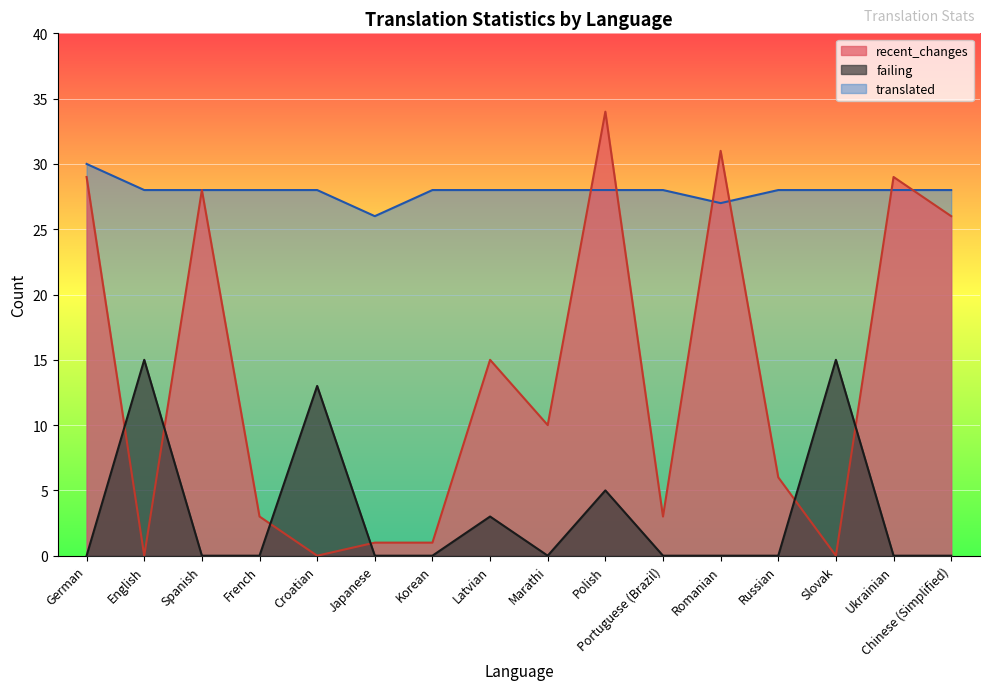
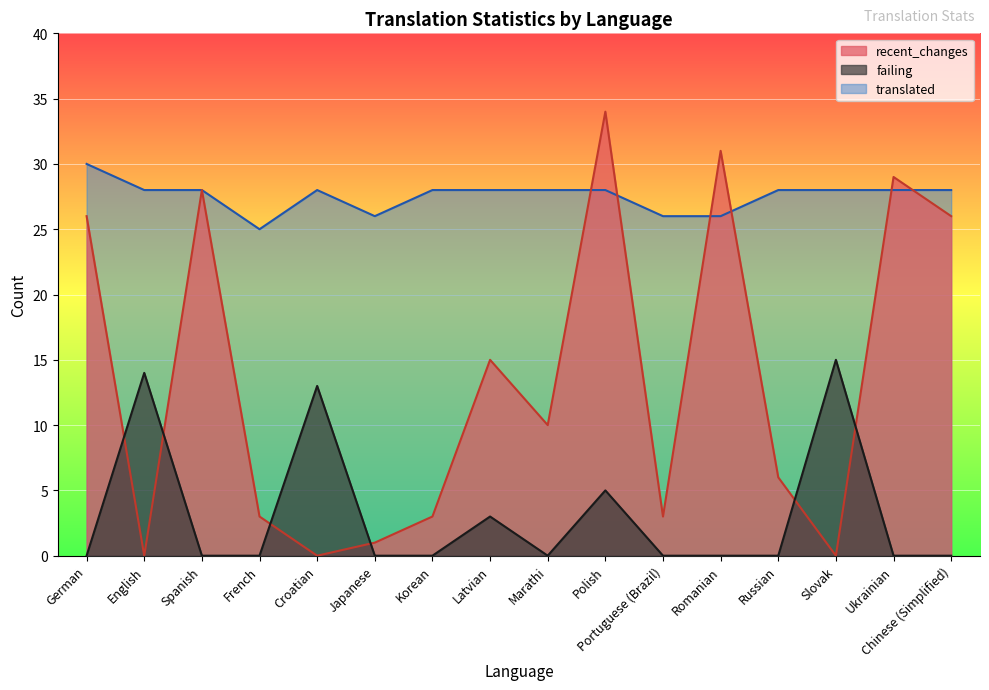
recent_changes, German: 29 -> 26
failing, English: 15 -> 14
translated, French: 28 -> 25
recent_changes, Korean: 1 -> 3
translated, Portuguese (Brazil): 28 -> 26
translated, Romanian: 27 -> 26
